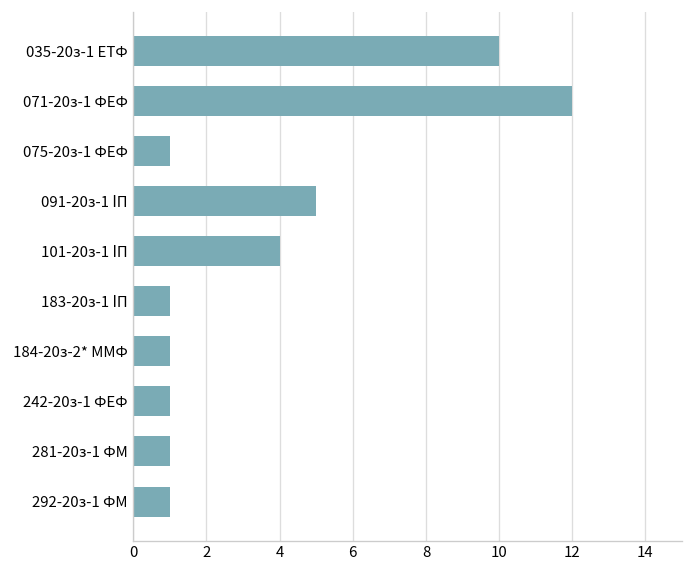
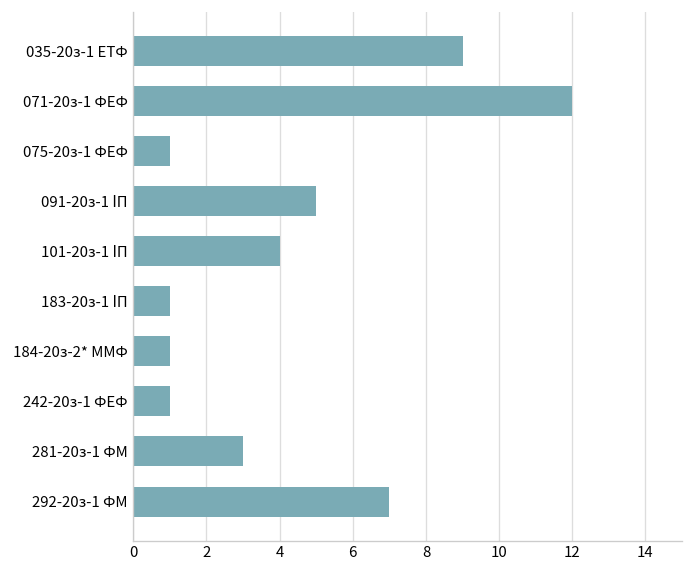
035-20з-1 ЕТФ: 10 -> 9
281-20з-1 ФМ: 1 -> 3
292-20з-1 ФМ: 1 -> 7
